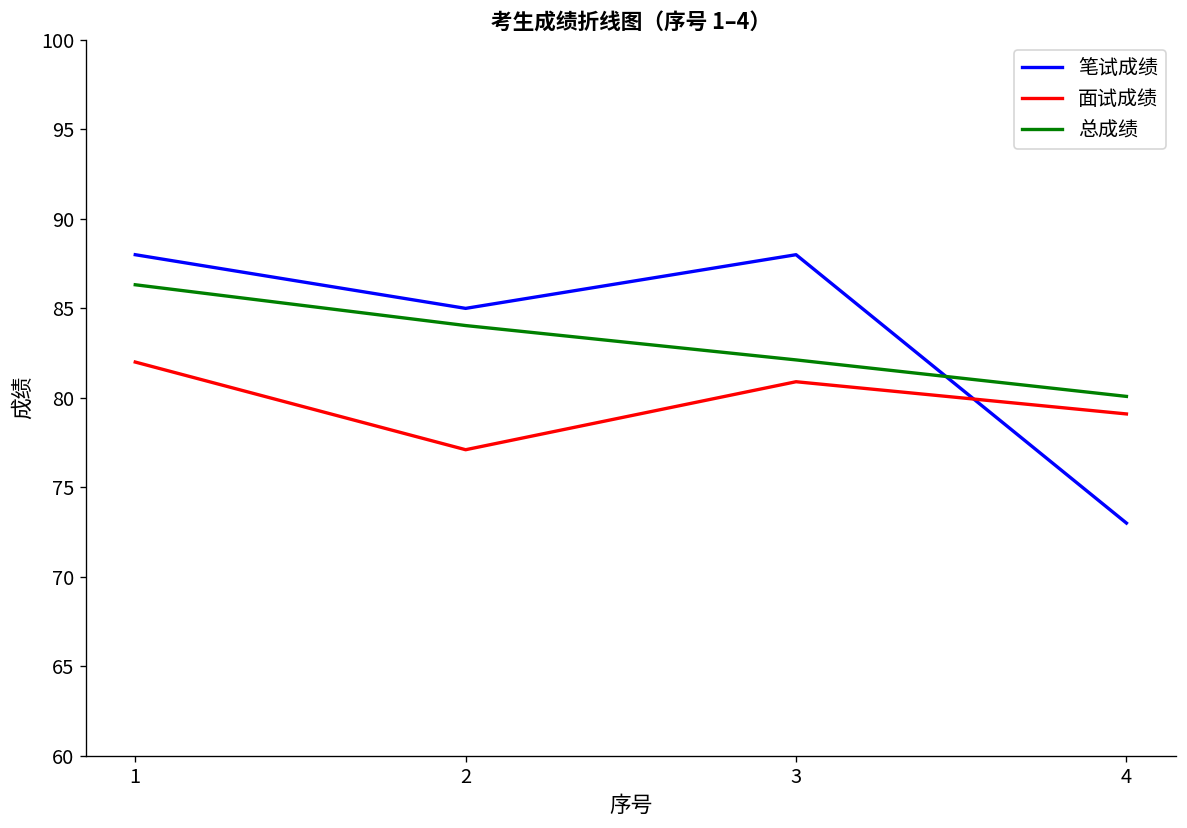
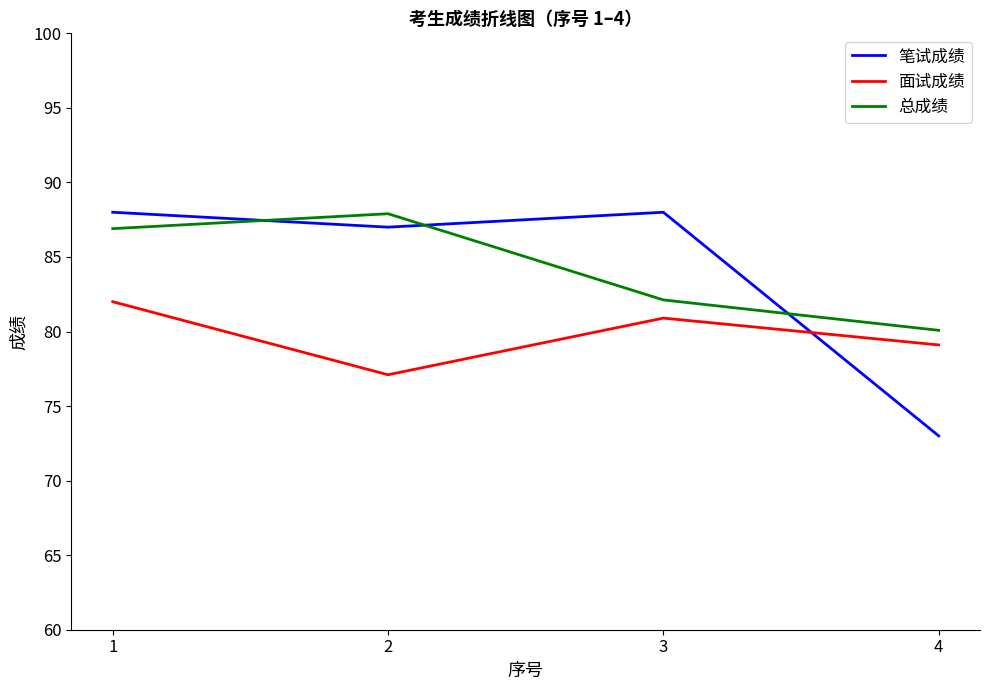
总成绩, 1: 86.3 -> 86.9
笔试成绩, 2: 85 -> 87
总成绩, 2: 84.0 -> 87.9
